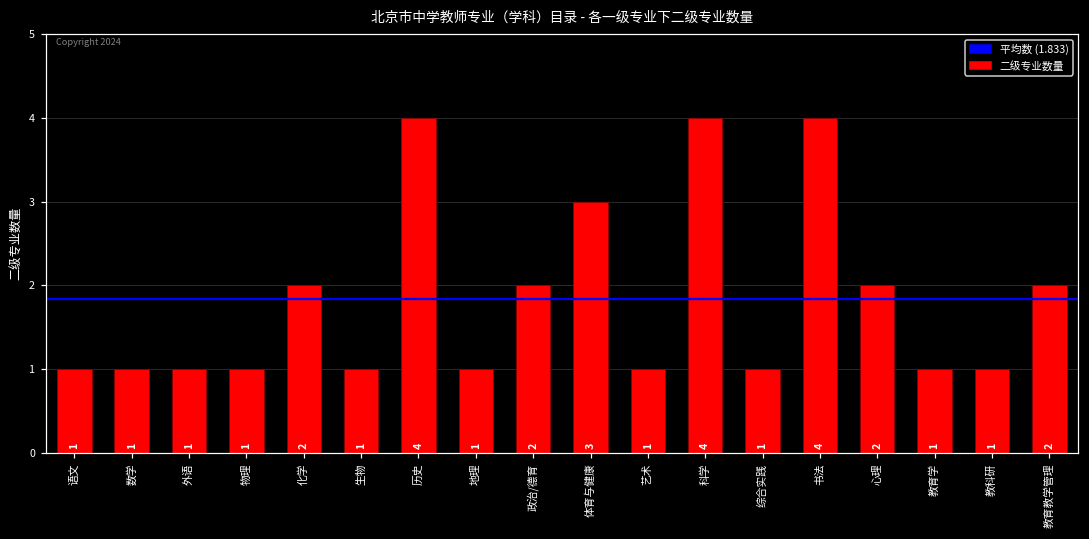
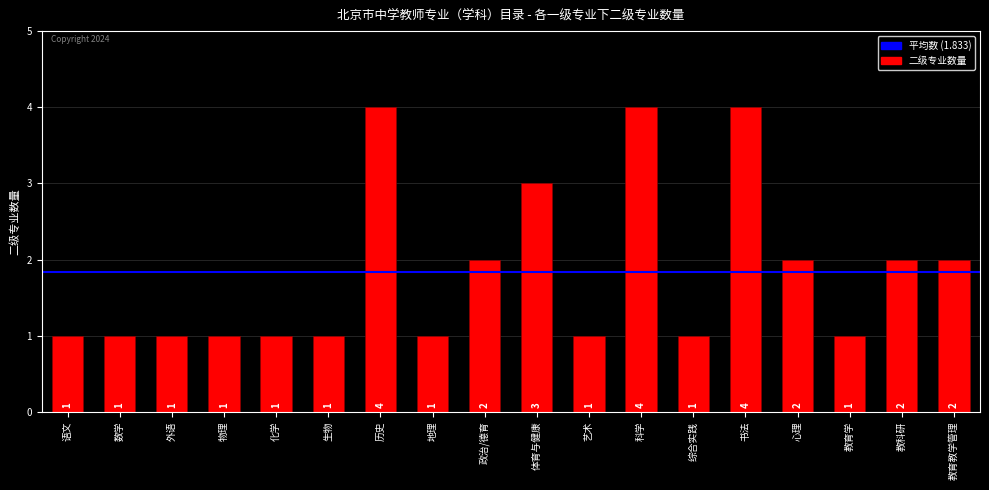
化学: 2 -> 1
教科研: 1 -> 2
